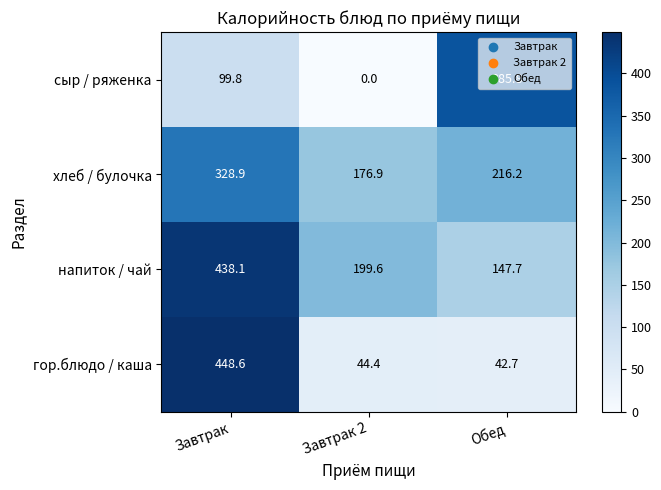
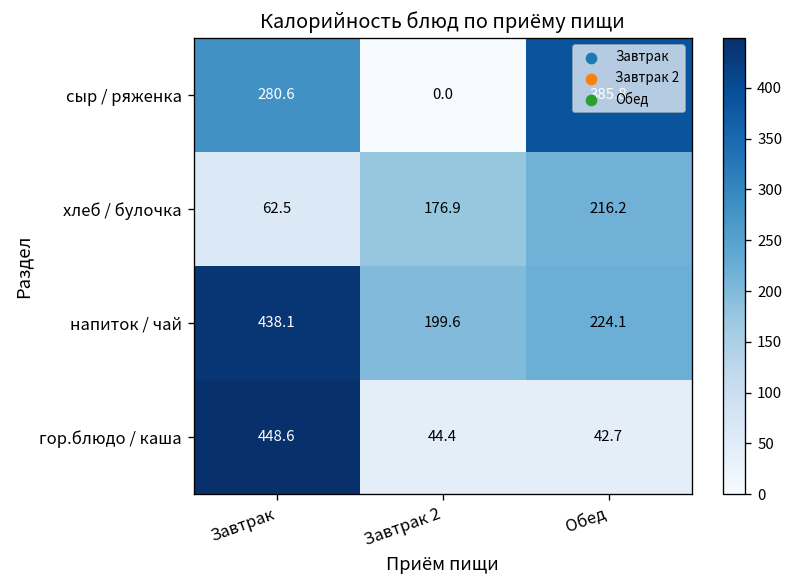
сыр / ряженка, Завтрак: 99.8 -> 280.6
хлеб / булочка, Завтрак: 328.9 -> 62.5
напиток / чай, Обед: 147.7 -> 224.1
